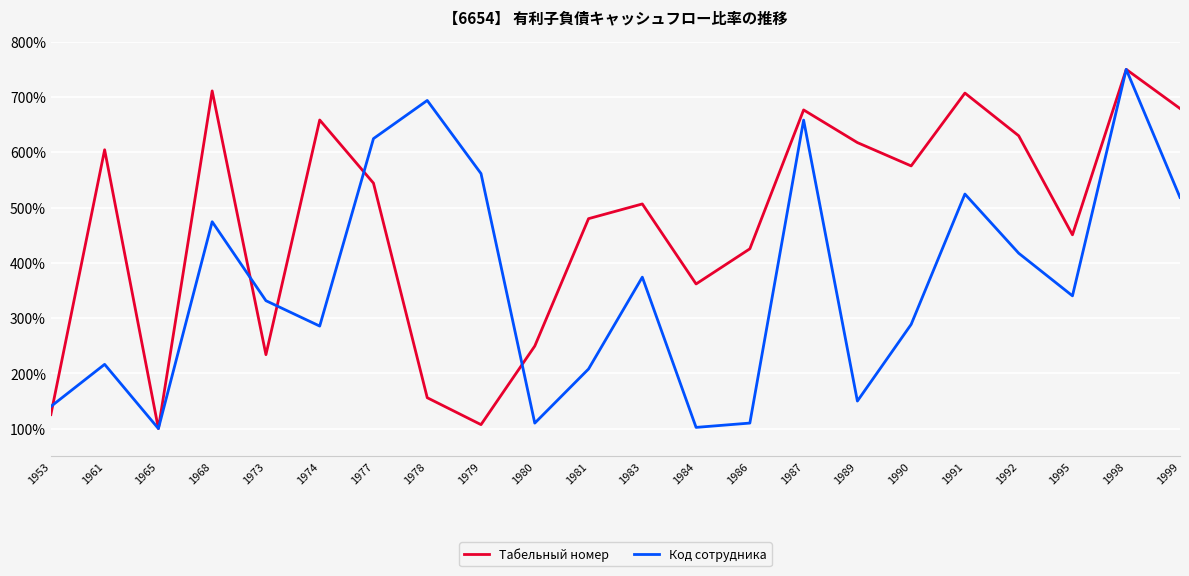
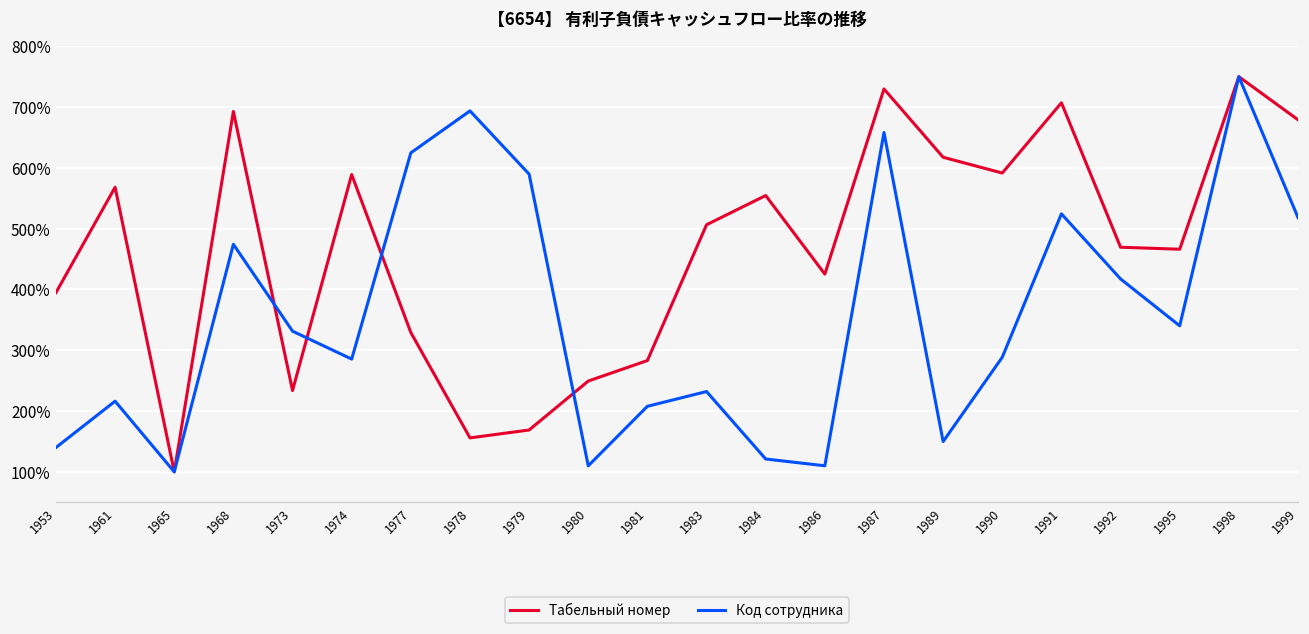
Табельный номер, 1953: 130% -> 390%
Табельный номер, 1961: 600% -> 570%
Табельный номер, 1968: 710% -> 690%
Табельный номер, 1974: 660% -> 590%
Табельный номер, 1977: 540% -> 330%
Табельный номер, 1979: 110% -> 170%
Код сотрудника, 1979: 560% -> 590%
Табельный номер, 1981: 480% -> 280%
Код сотрудника, 1983: 370% -> 230%
Табельный номер, 1984: 360% -> 550%
Код сотрудника, 1984: 100% -> 120%
Табельный номер, 1987: 680% -> 730%
Табельный номер, 1990: 580% -> 590%
Табельный номер, 1992: 630% -> 470%
Табельный номер, 1995: 450% -> 470%
